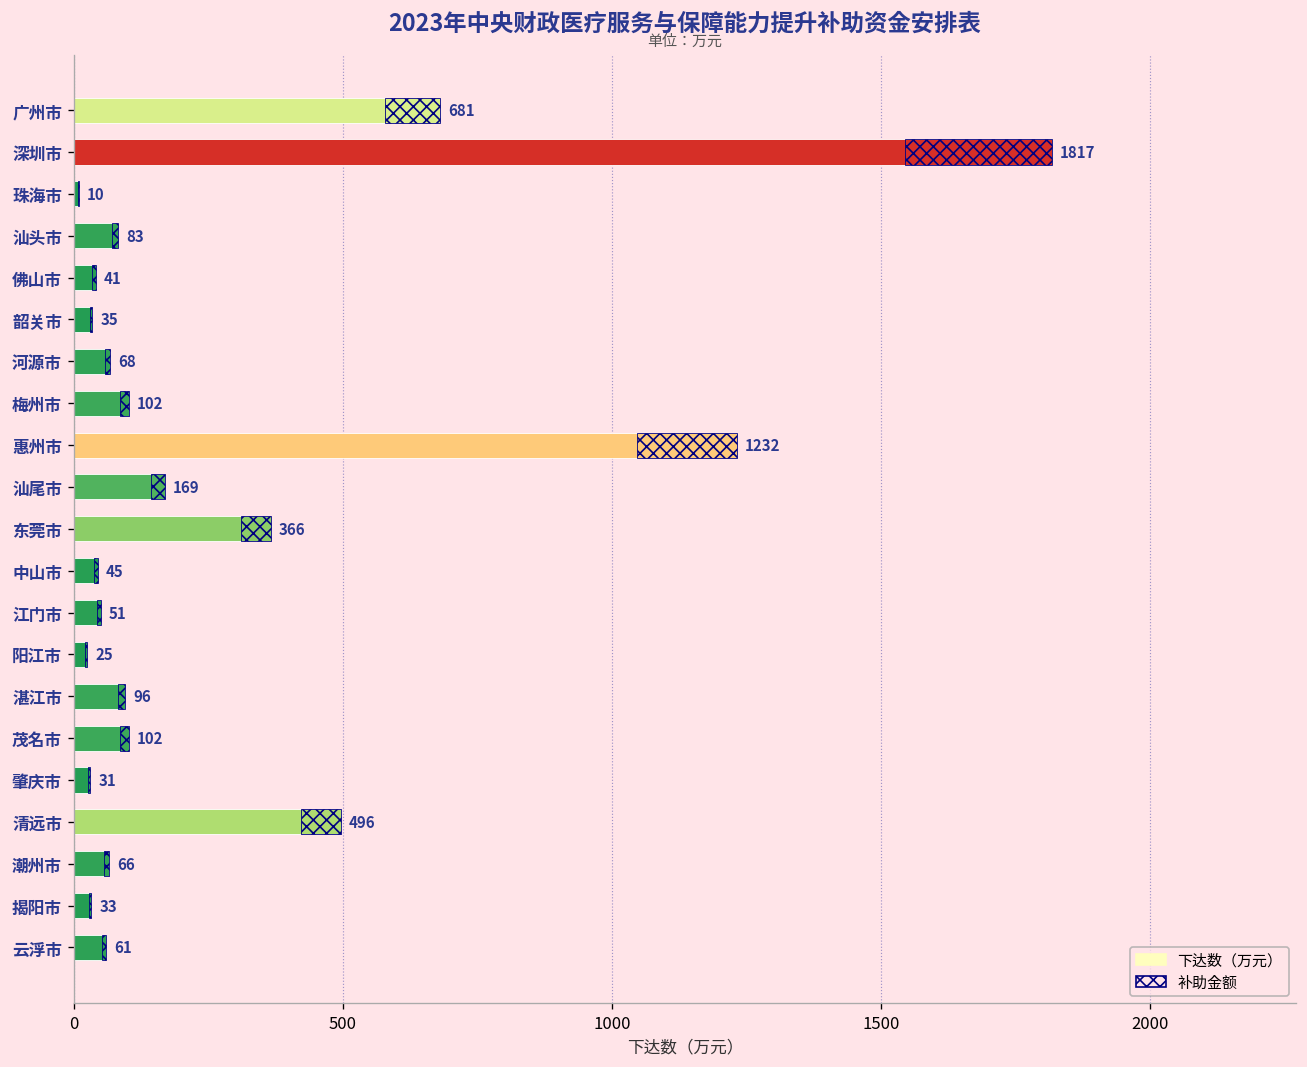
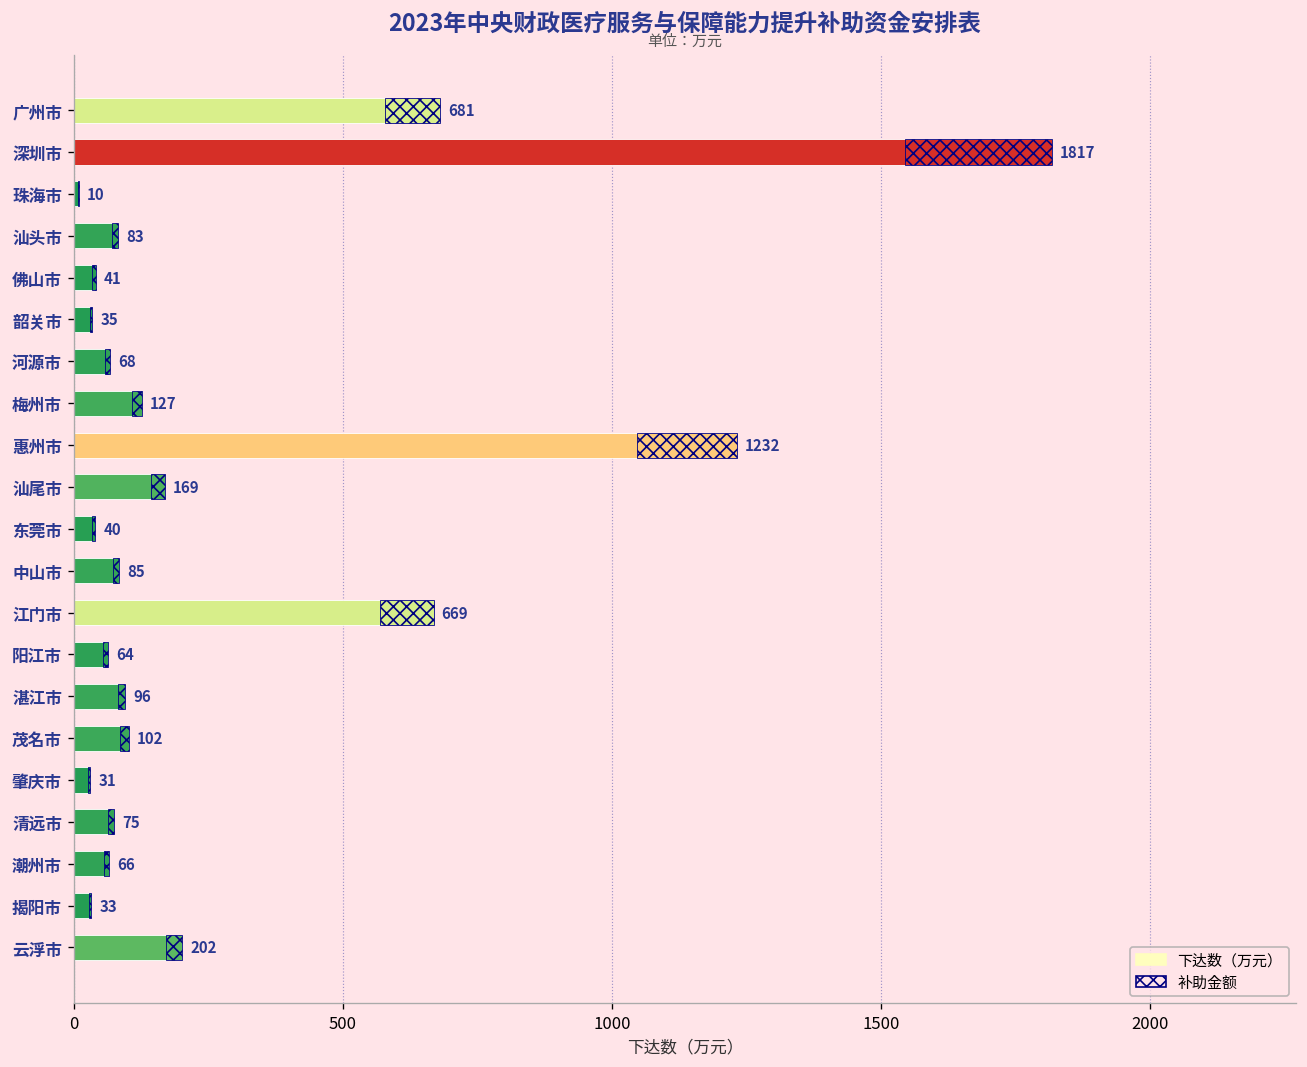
梅州市: 102 -> 127
东莞市: 366 -> 40
中山市: 45 -> 85
江门市: 51 -> 669
阳江市: 25 -> 64
清远市: 496 -> 75
云浮市: 61 -> 202
